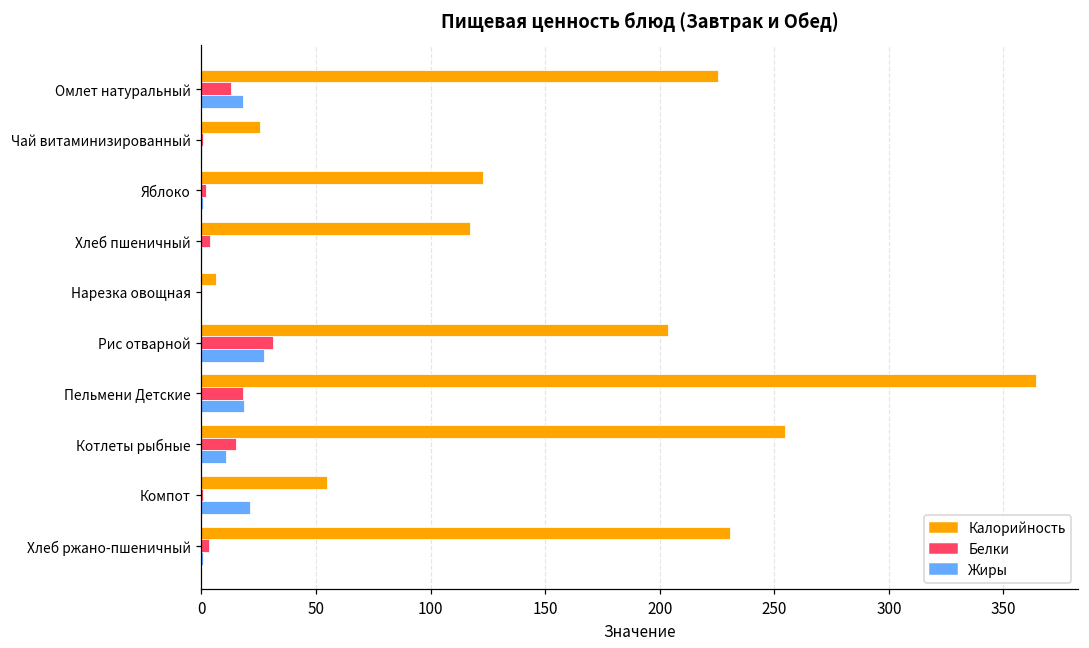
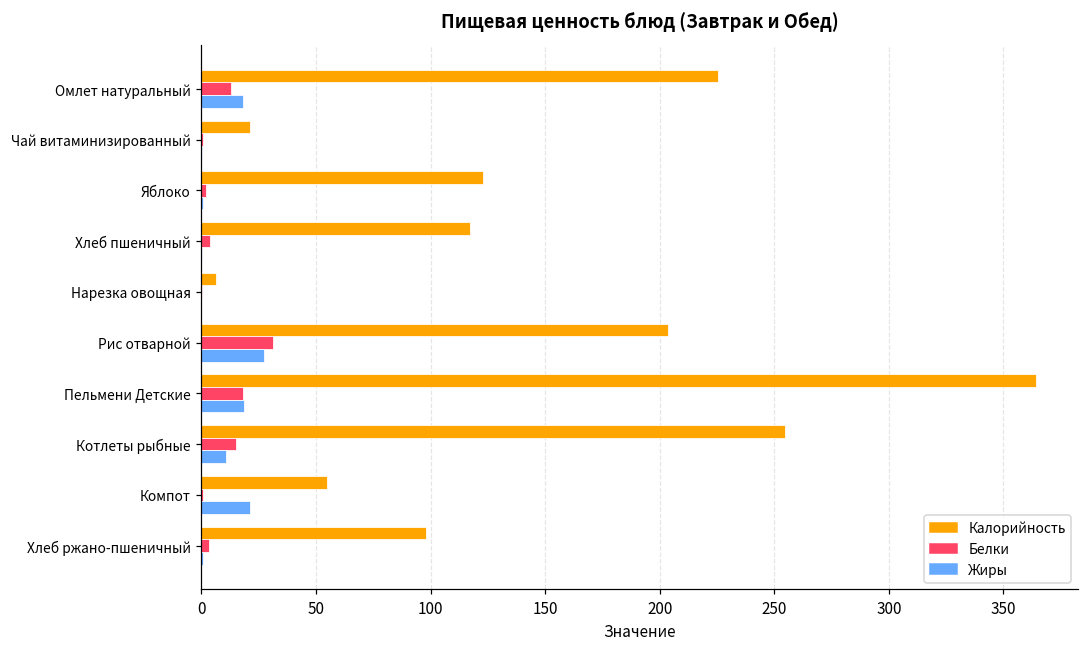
Калорийность, Чай витаминизированный: 25 -> 21
Калорийность, Хлеб ржано-пшеничный: 231 -> 98
